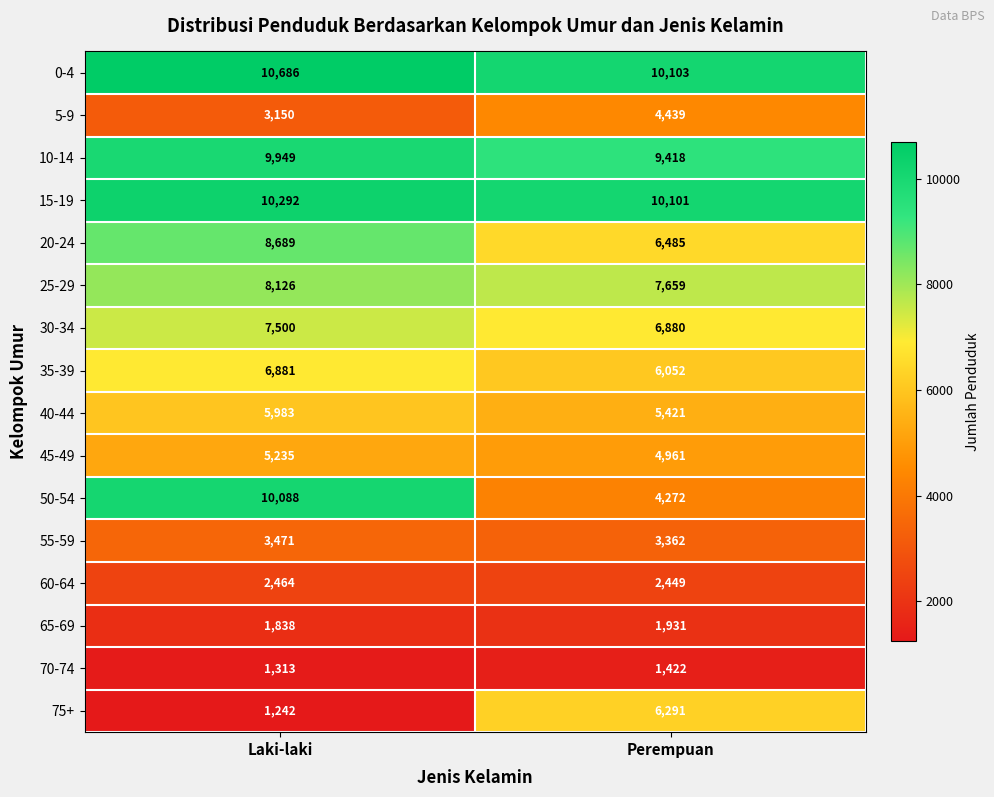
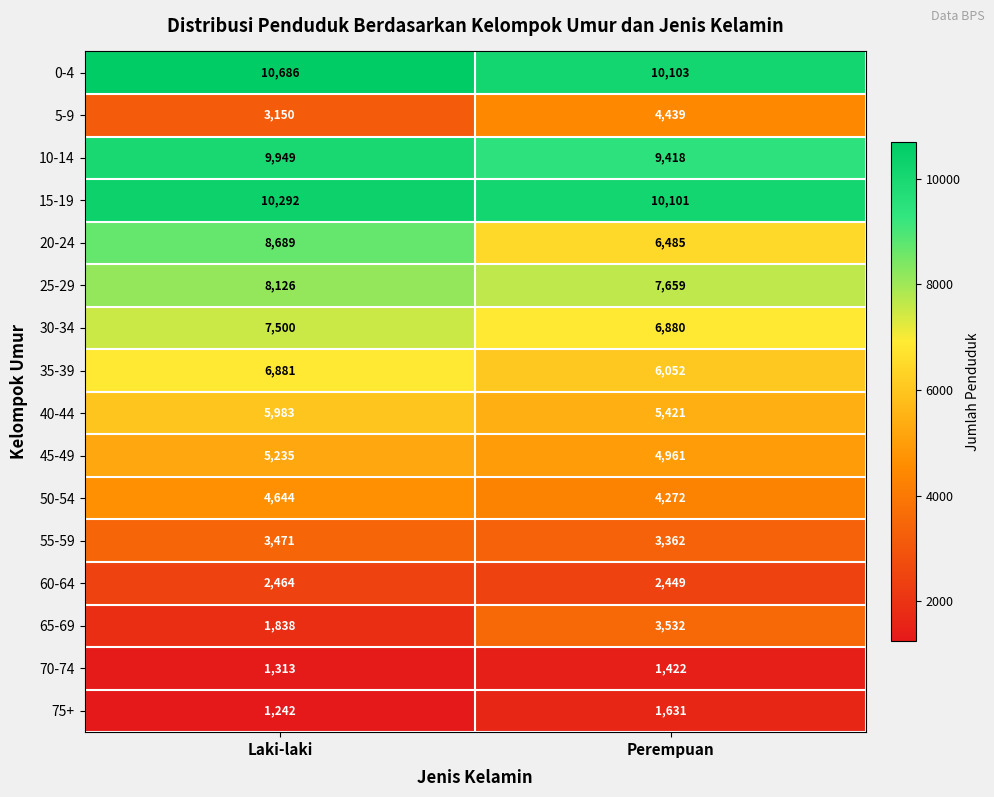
50-54, Laki-laki: 10,088 -> 4,644
65-69, Perempuan: 1,931 -> 3,532
75+, Perempuan: 6,291 -> 1,631
